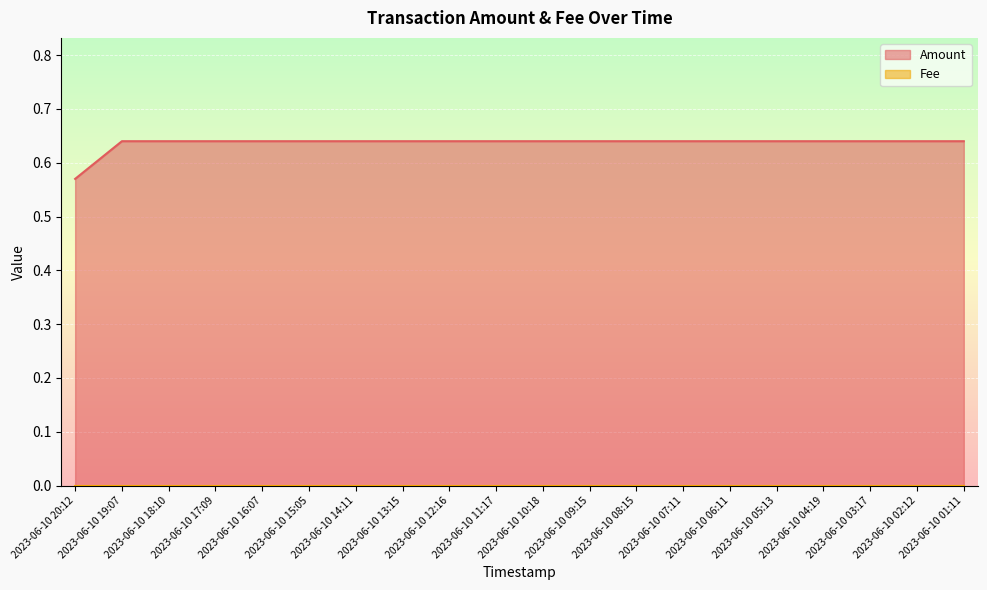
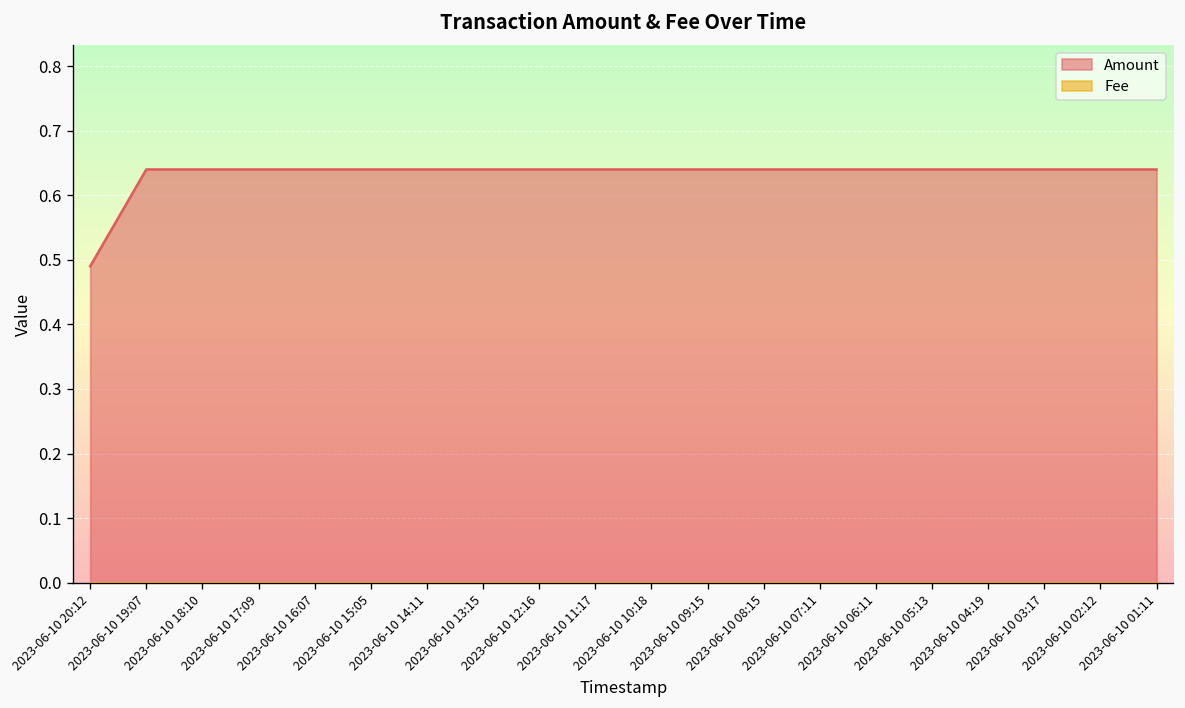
Amount, 2023-06-10 20:12: 0.57 -> 0.49
